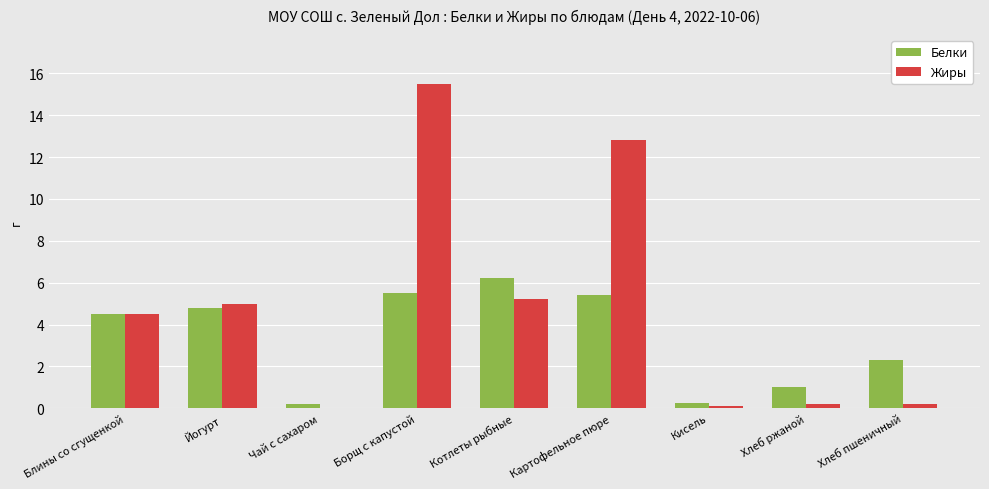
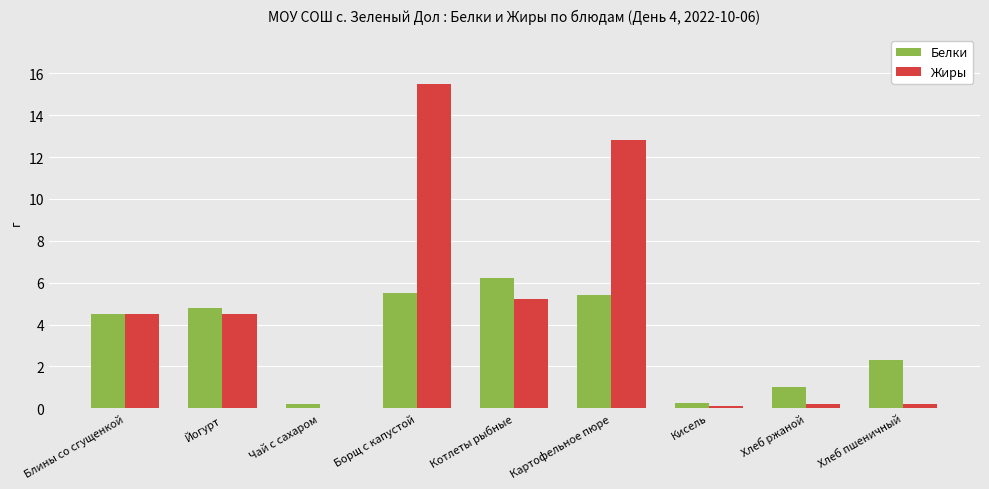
Жиры, Йогурт: 5.0 -> 4.5
